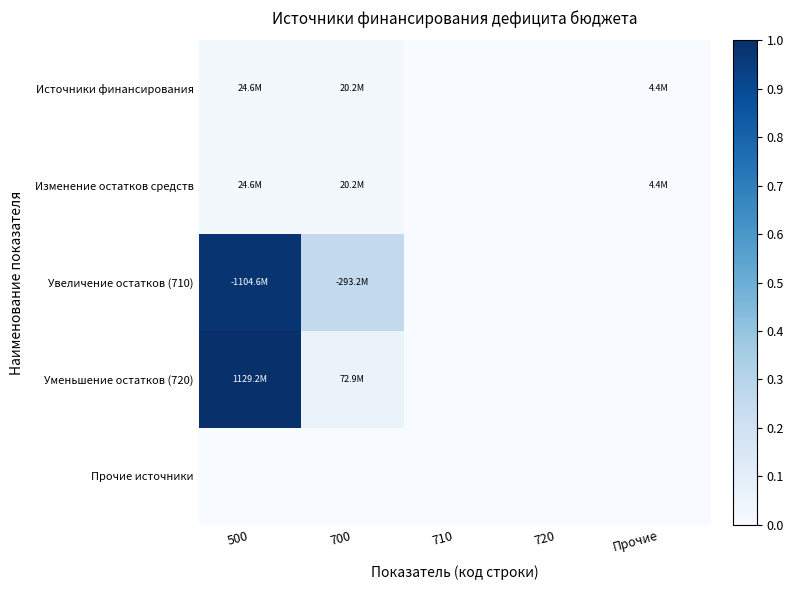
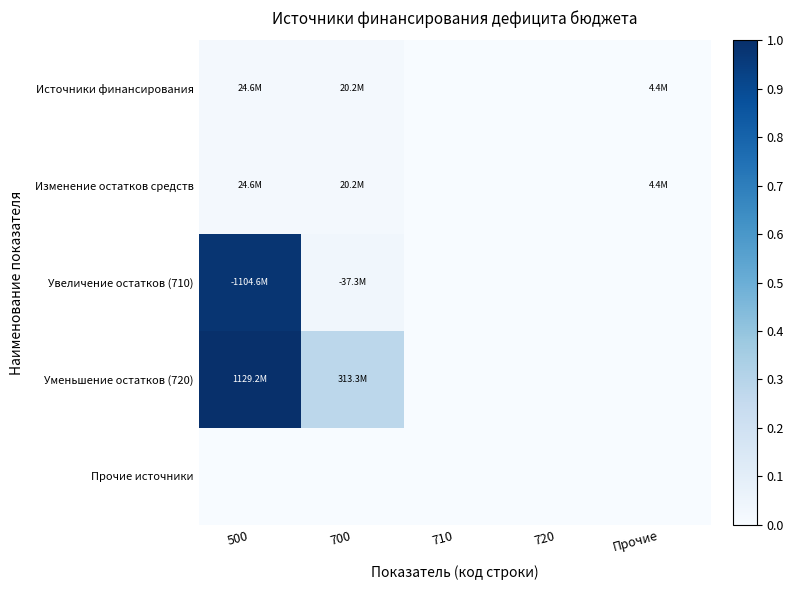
Увеличение остатков (710), 700: -293.2M -> -37.3M
Уменьшение остатков (720), 700: 72.9M -> 313.3M
